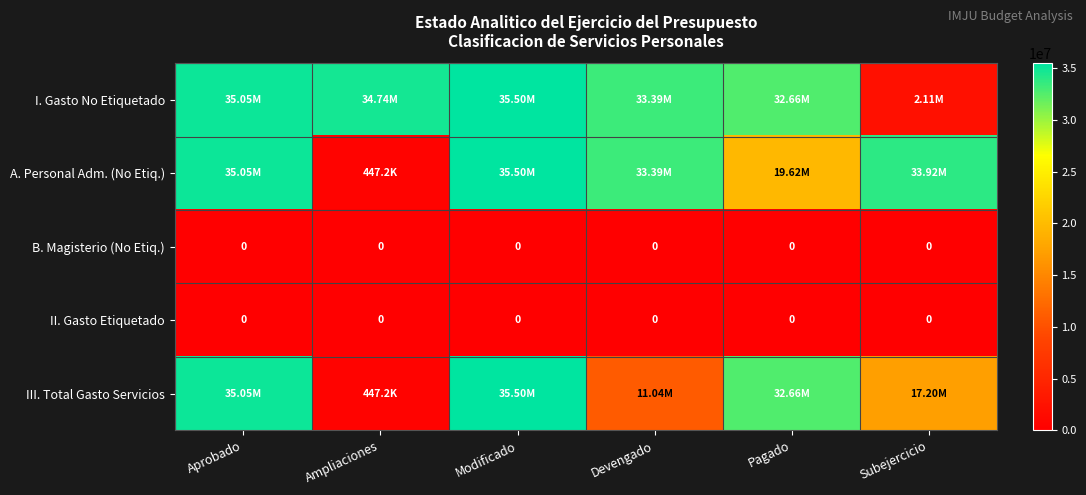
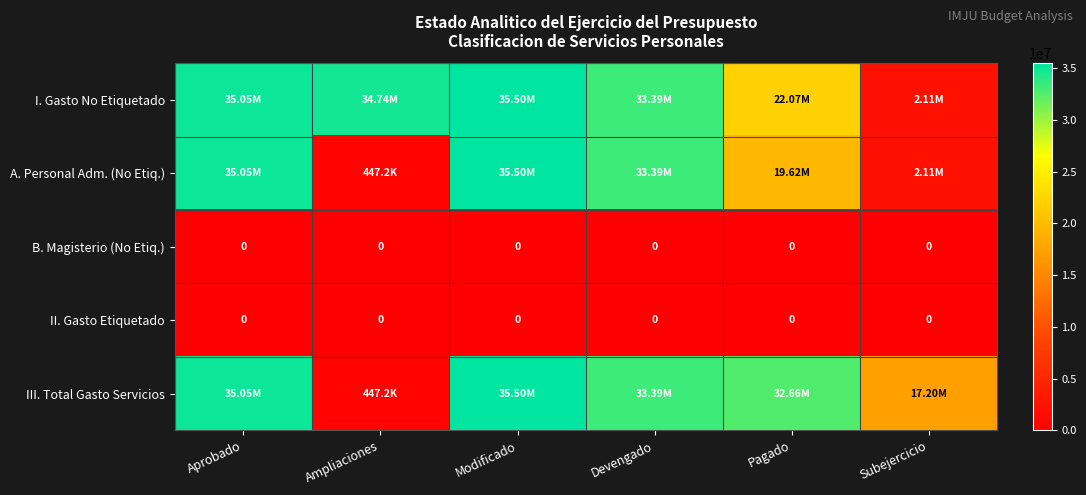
I. Gasto No Etiquetado, Pagado: 32.66M -> 22.07M
A. Personal Adm. (No Etiq.), Subejercicio: 33.92M -> 2.11M
III. Total Gasto Servicios, Devengado: 11.04M -> 33.39M
